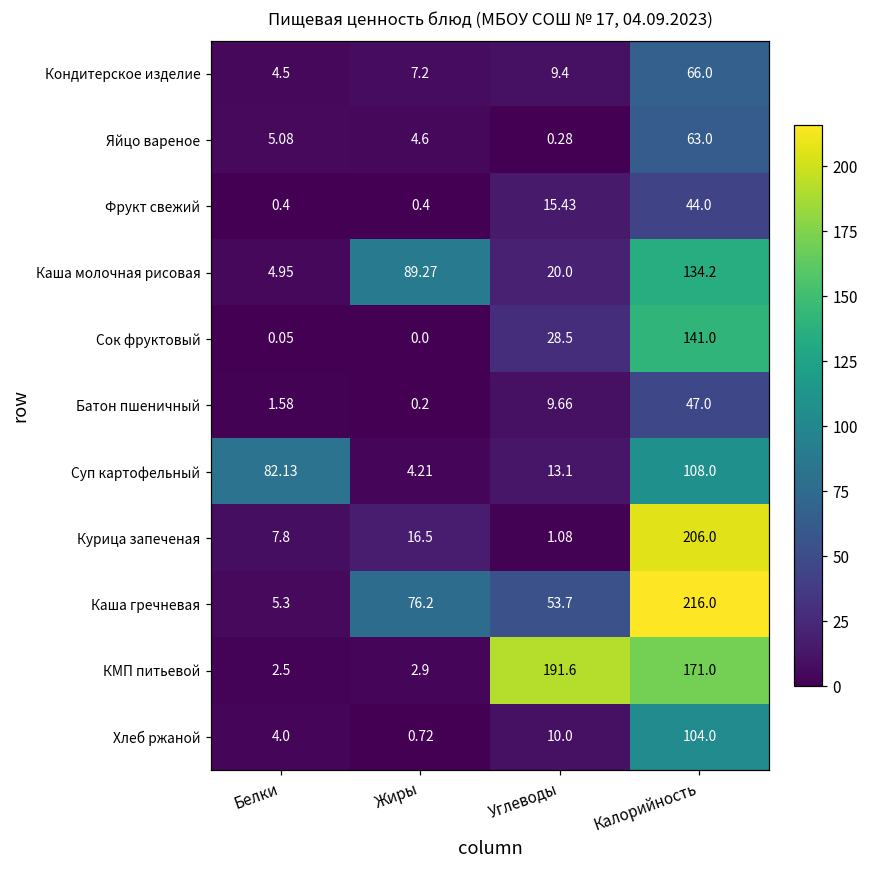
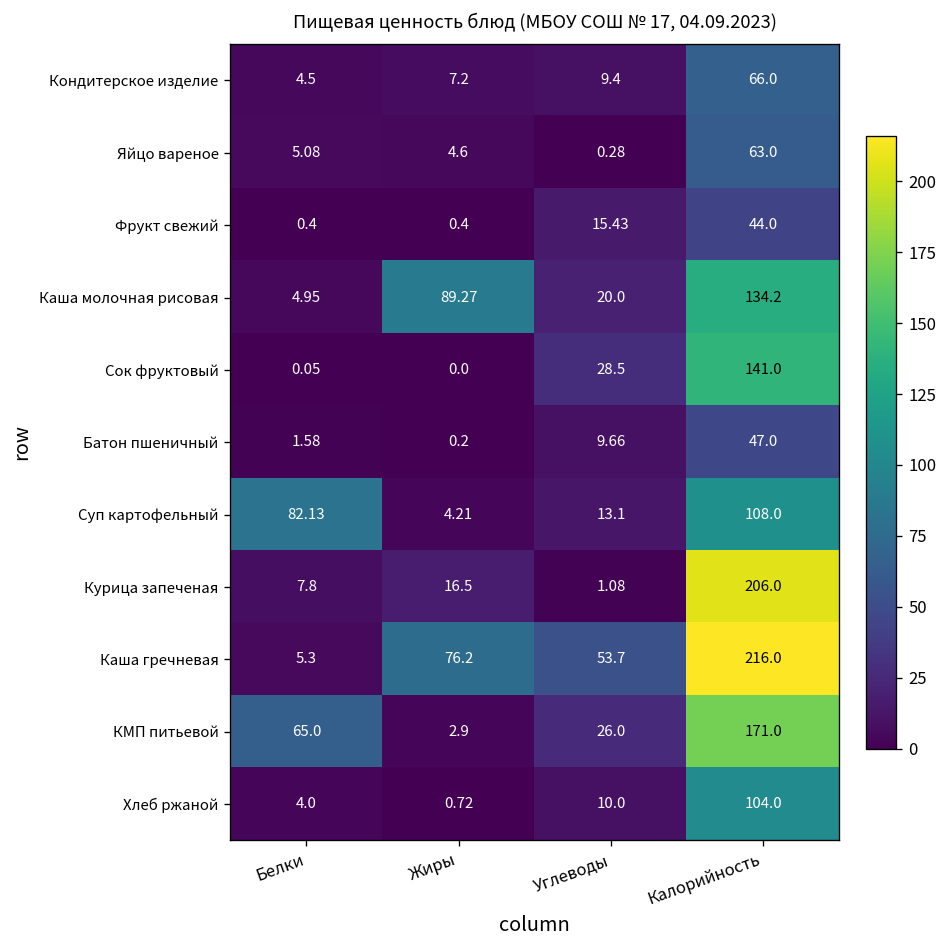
КМП питьевой, Белки: 2.5 -> 65.0
КМП питьевой, Углеводы: 191.6 -> 26.0
